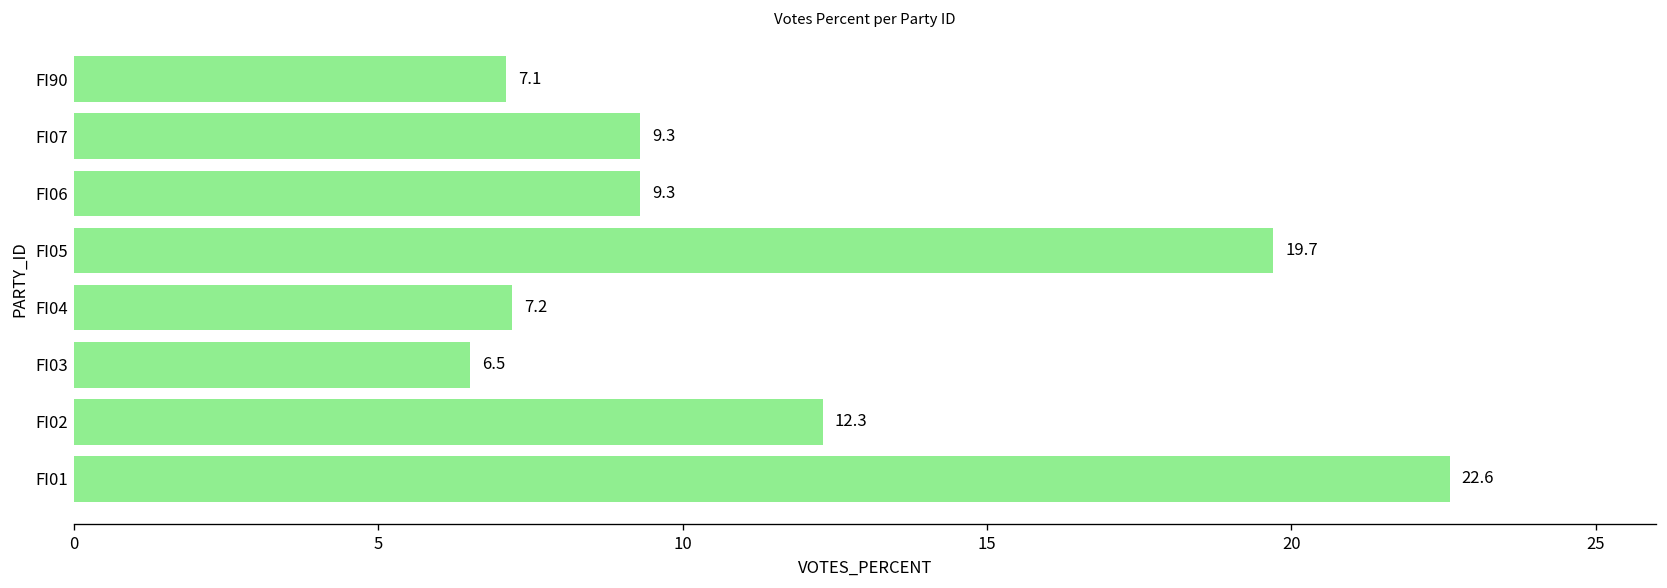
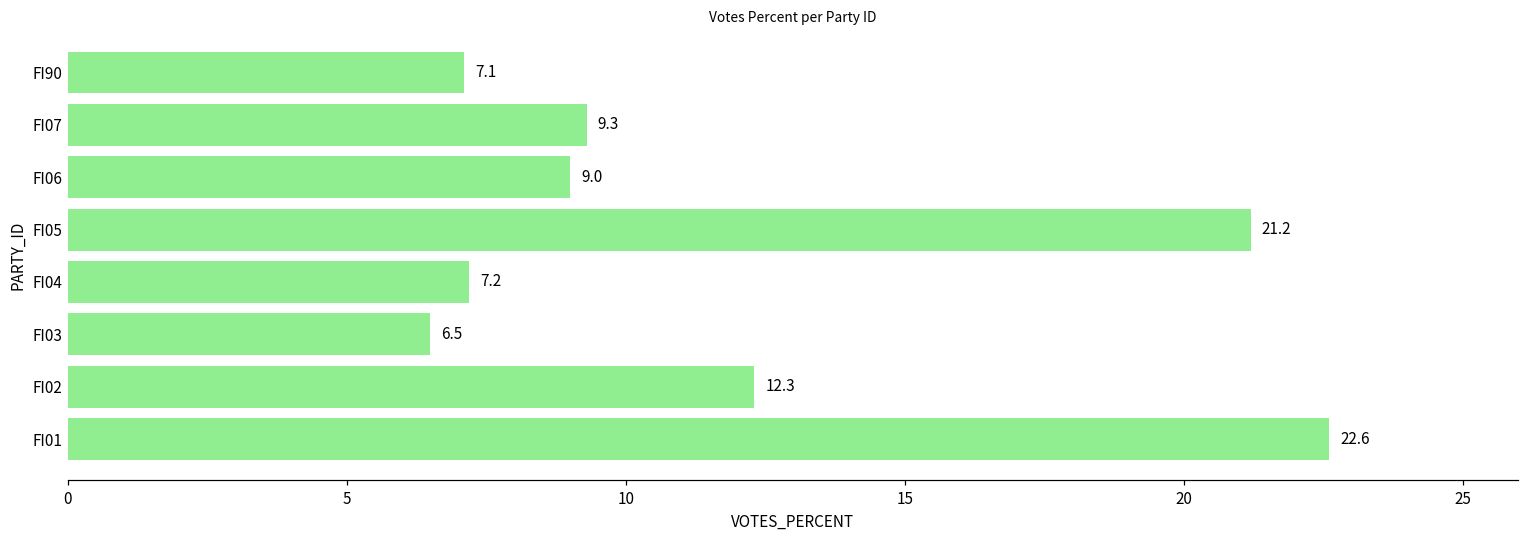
FI06: 9.3 -> 9.0
FI05: 19.7 -> 21.2
